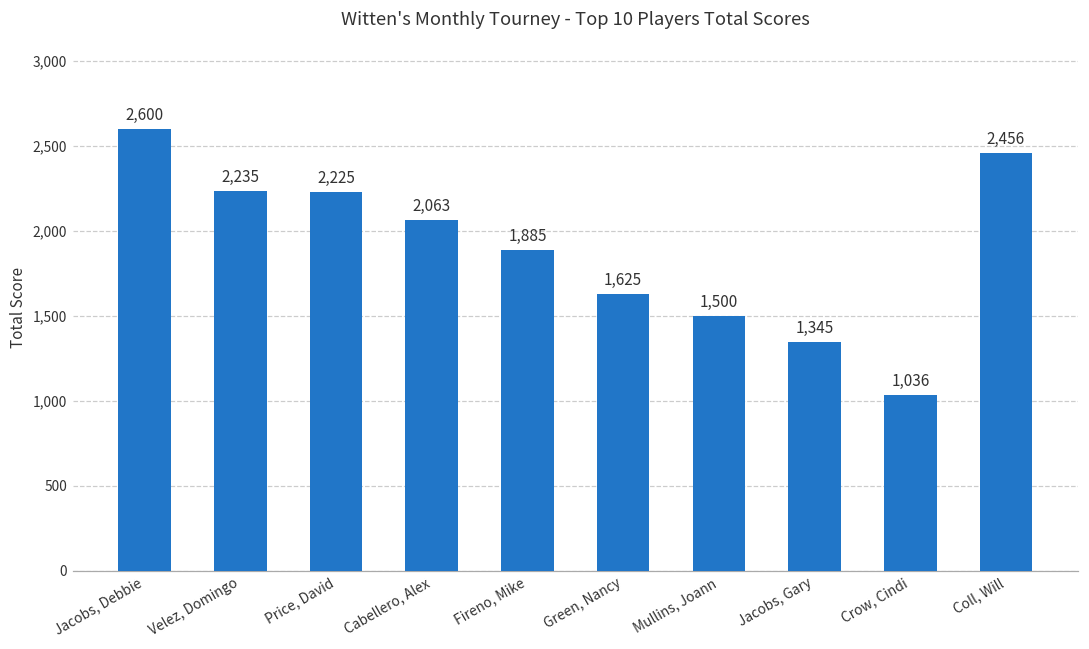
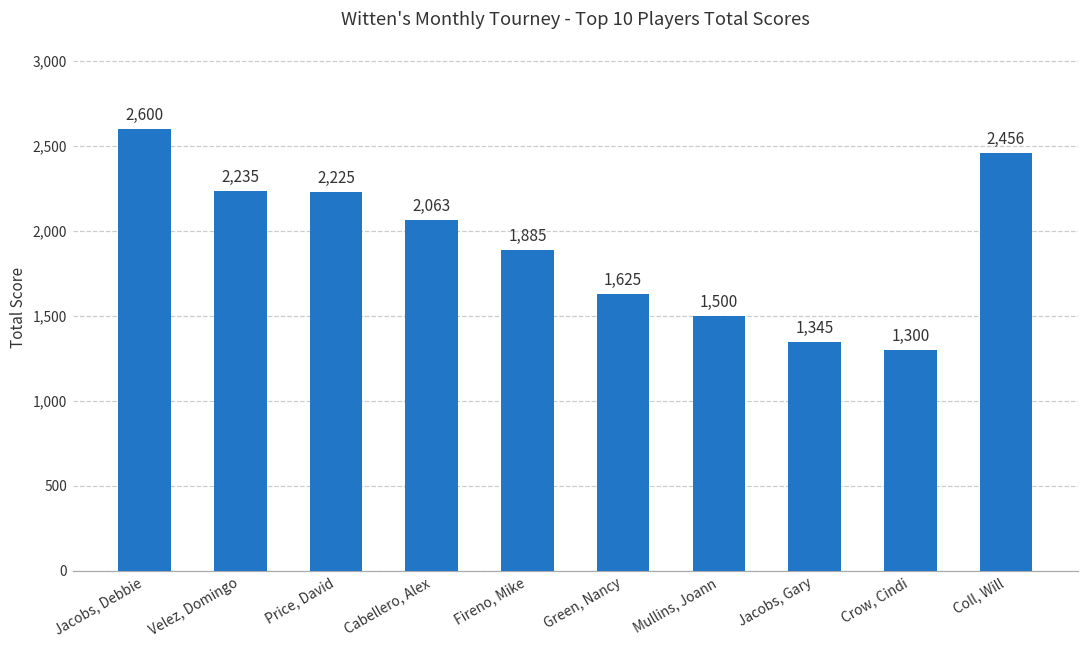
Crow, Cindi: 1,036 -> 1,300
